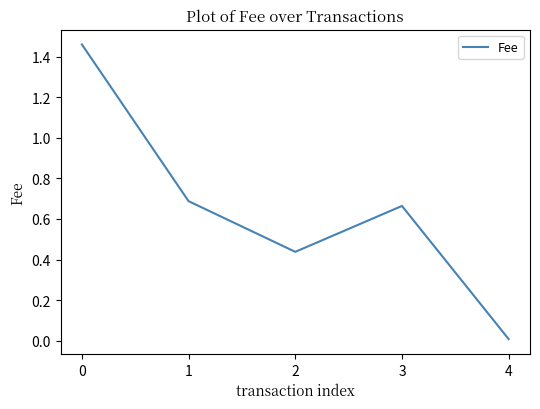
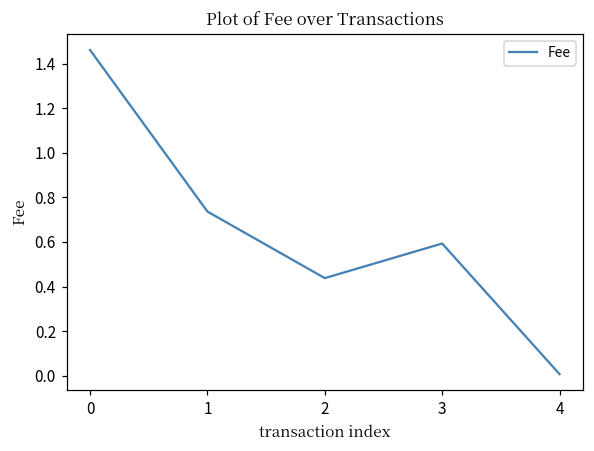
1: 0.69 -> 0.74
3: 0.66 -> 0.59
